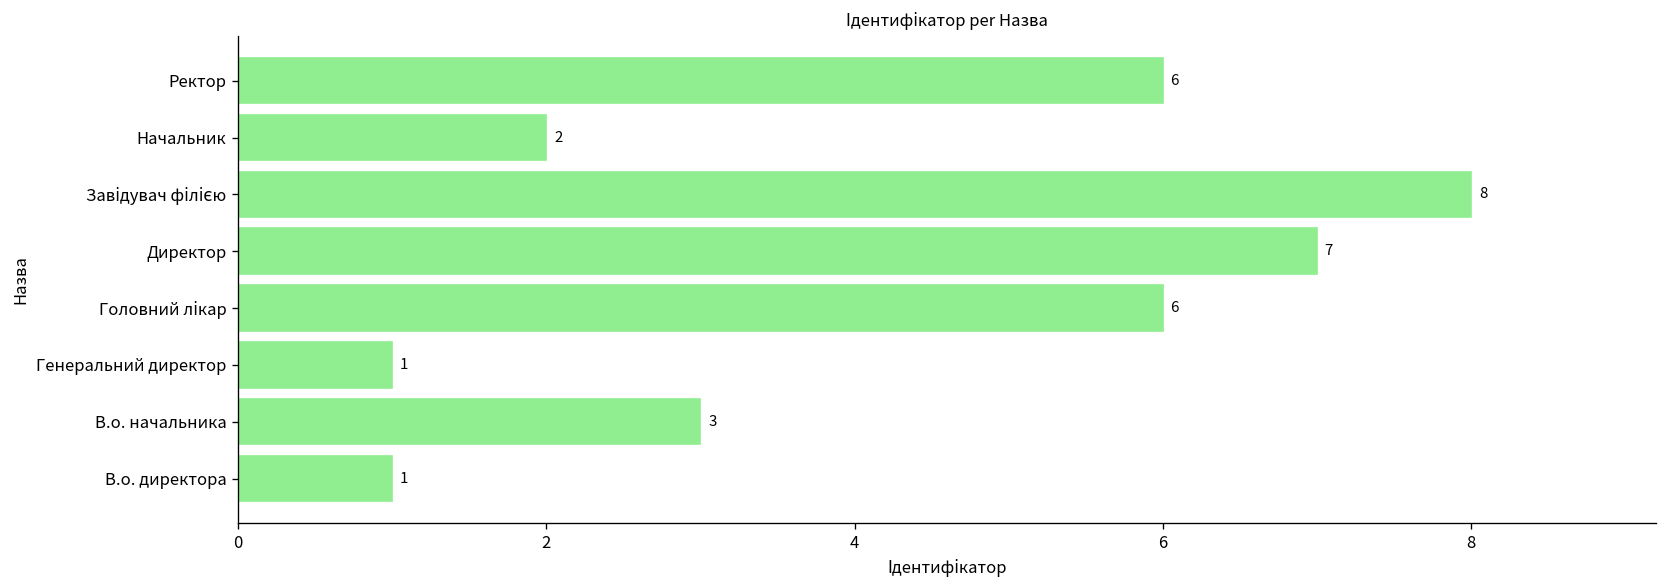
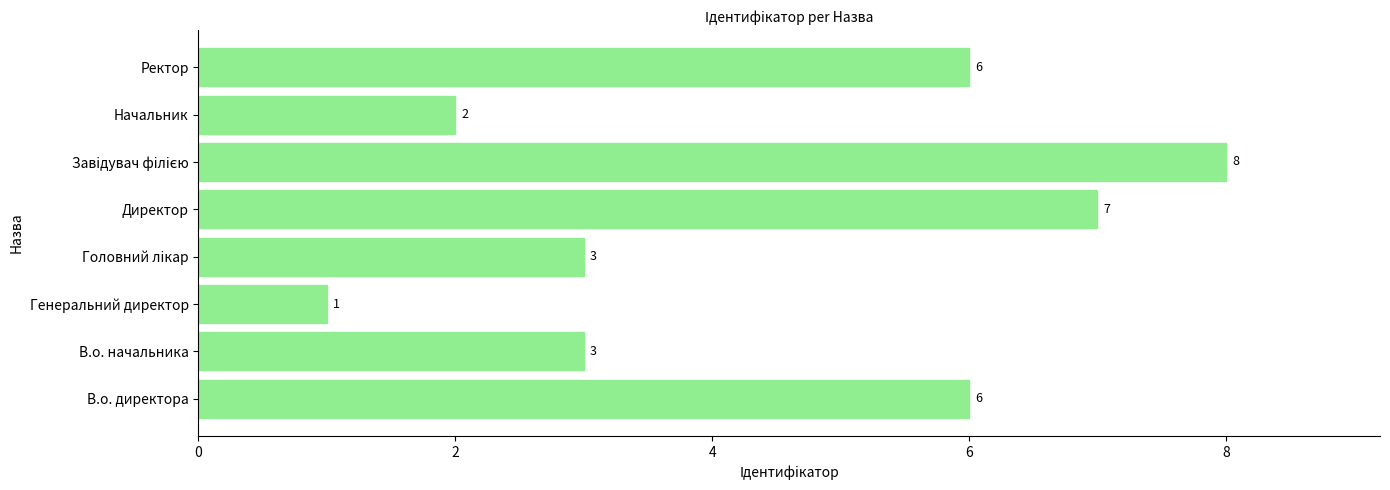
Головний лікар: 6 -> 3
В.о. директора: 1 -> 6
